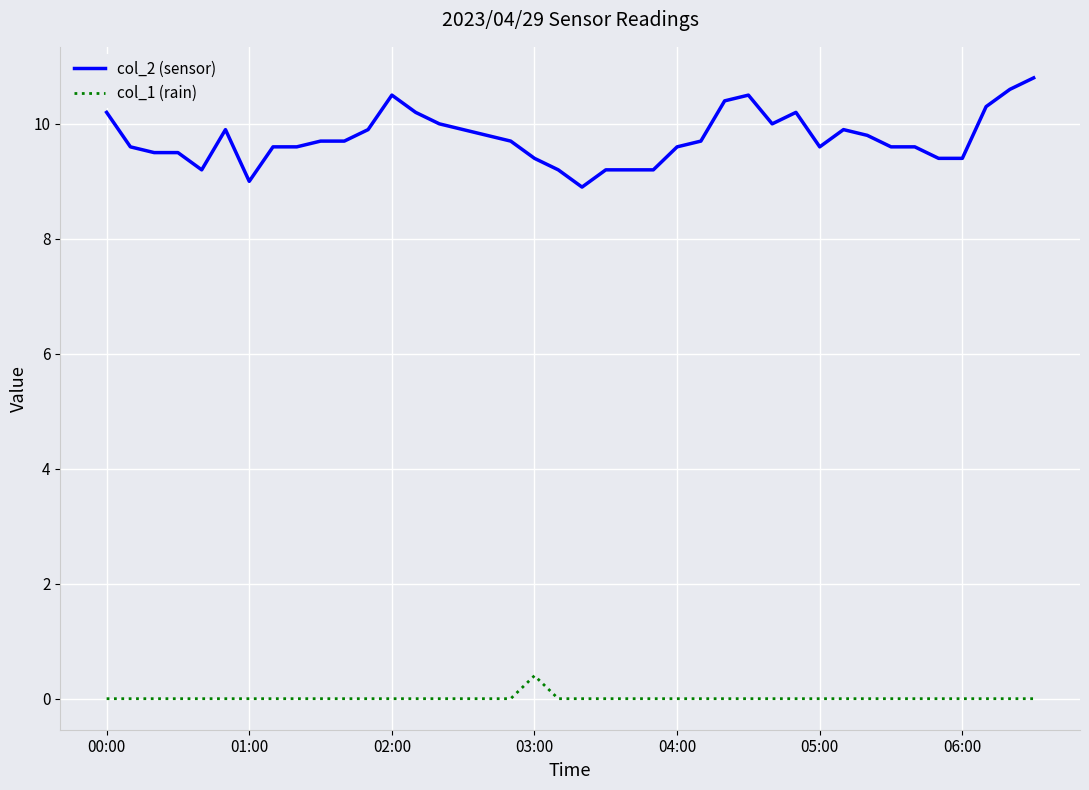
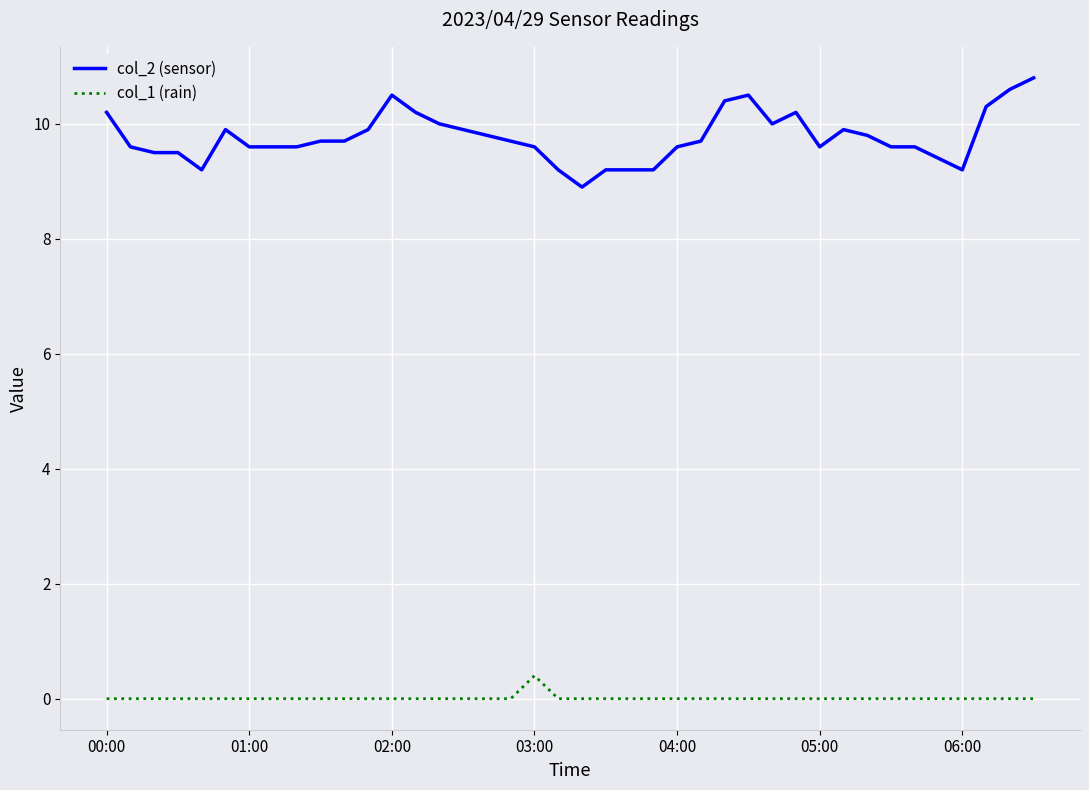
col_2 (sensor), 01:00: 9.0 -> 9.6
col_2 (sensor), 03:00: 9.4 -> 9.6
col_2 (sensor), 06:00: 9.4 -> 9.2
